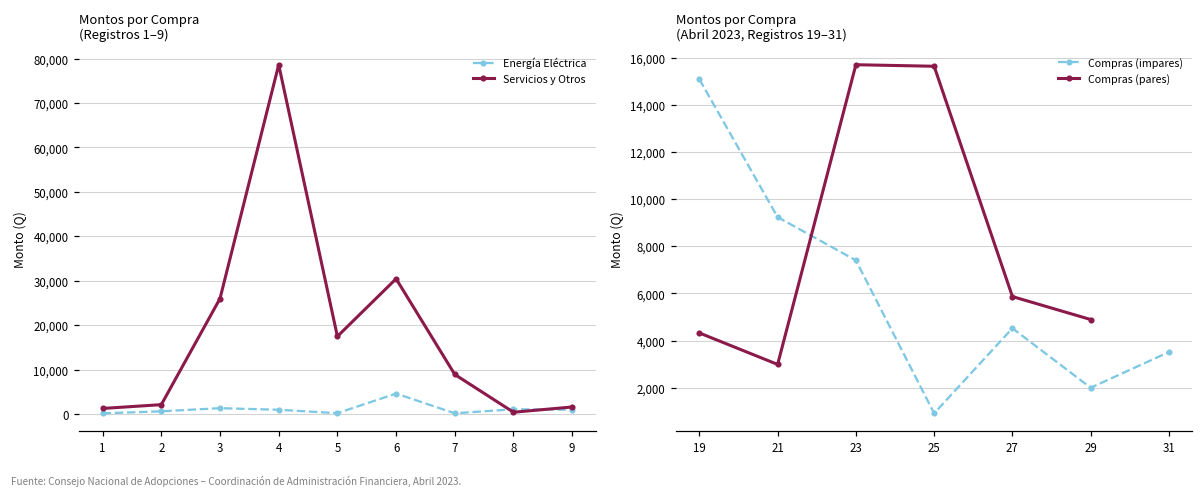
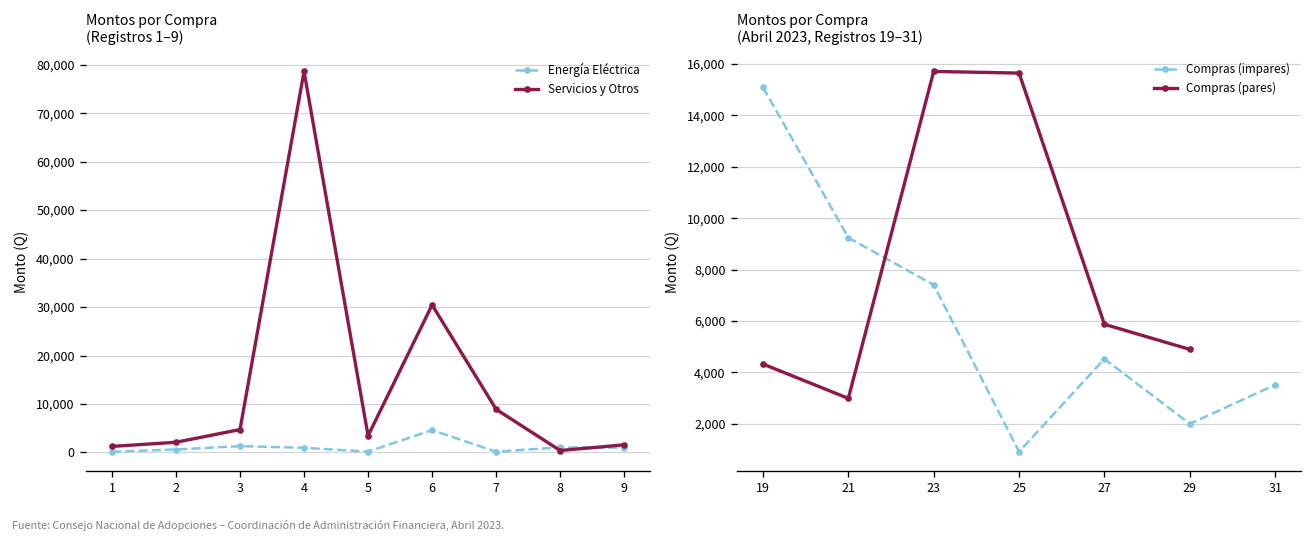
Montos por Compra (Registros 1–9), Servicios y Otros, 3: 26,000 -> 5,000
Montos por Compra (Registros 1–9), Servicios y Otros, 5: 17,000 -> 3,000
